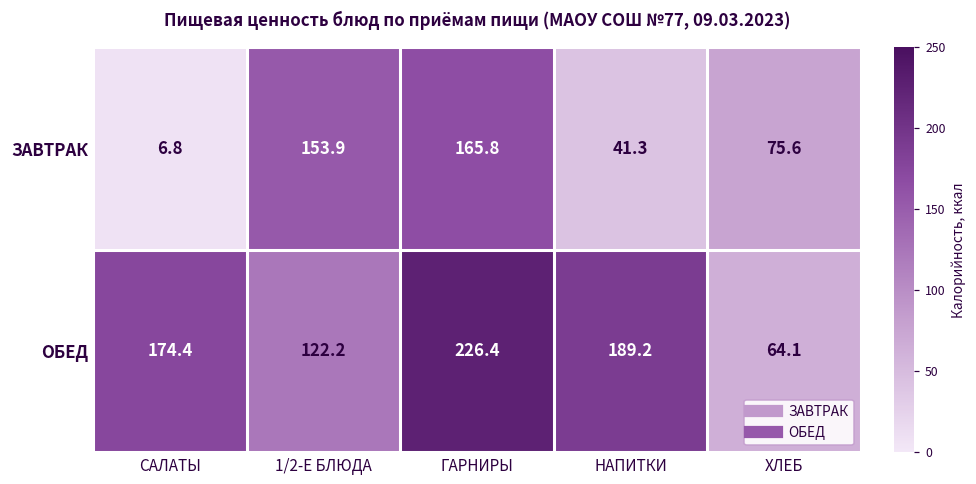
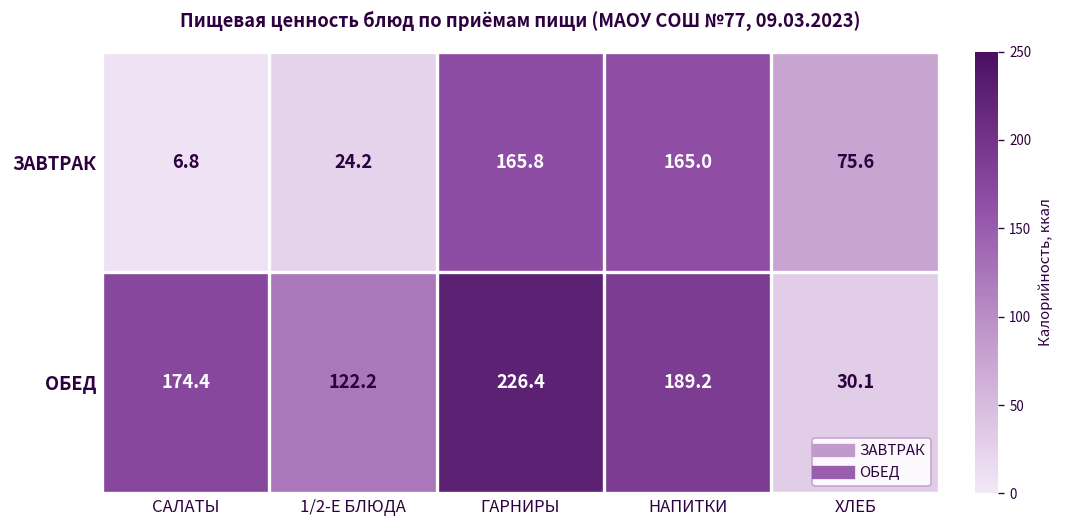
ЗАВТРАК, 1/2-Е БЛЮДА: 153.9 -> 24.2
ЗАВТРАК, НАПИТКИ: 41.3 -> 165.0
ОБЕД, ХЛЕБ: 64.1 -> 30.1
